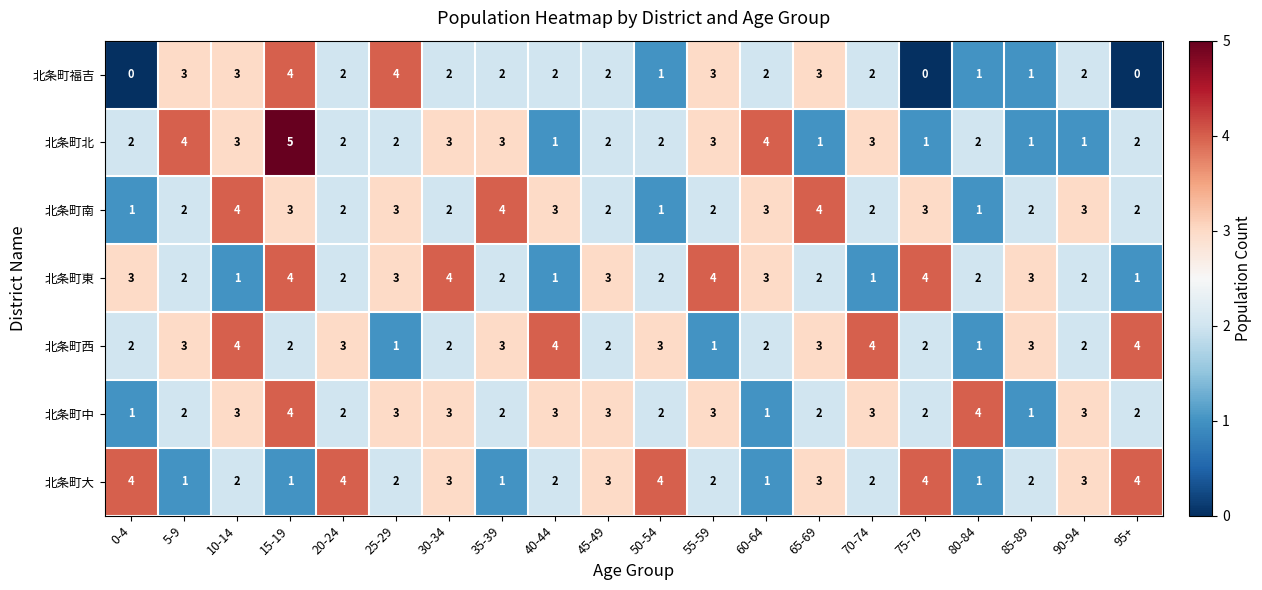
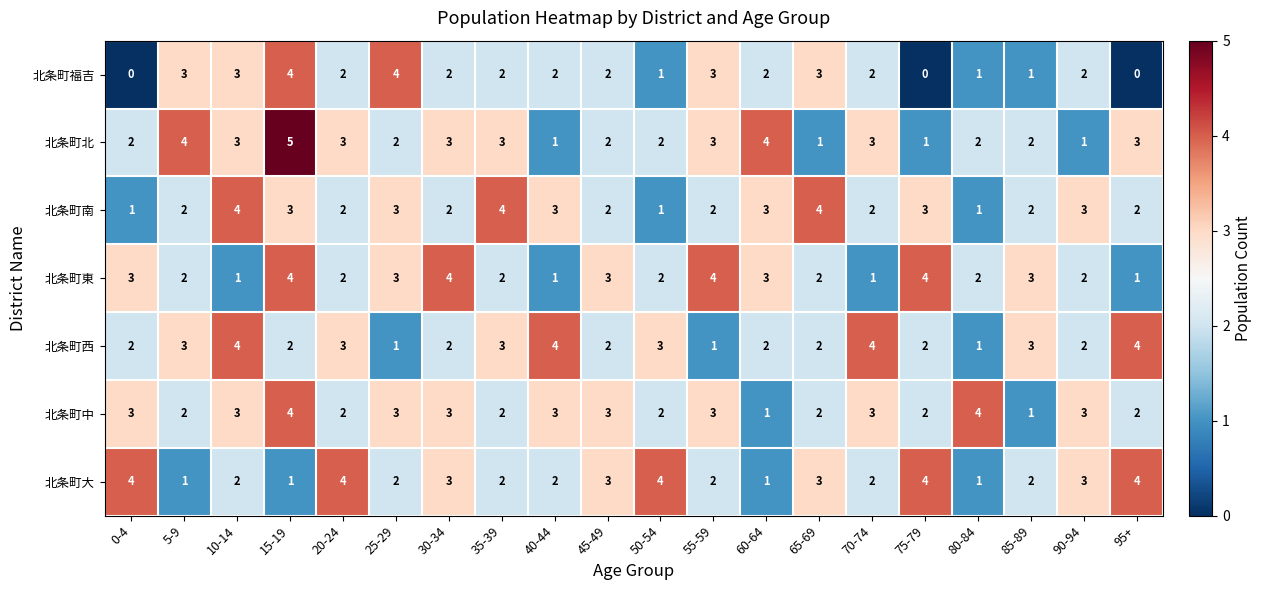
北条町北, 20-24: 2 -> 3
北条町北, 85-89: 1 -> 2
北条町北, 95+: 2 -> 3
北条町西, 65-69: 3 -> 2
北条町中, 0-4: 1 -> 3
北条町大, 35-39: 1 -> 2
